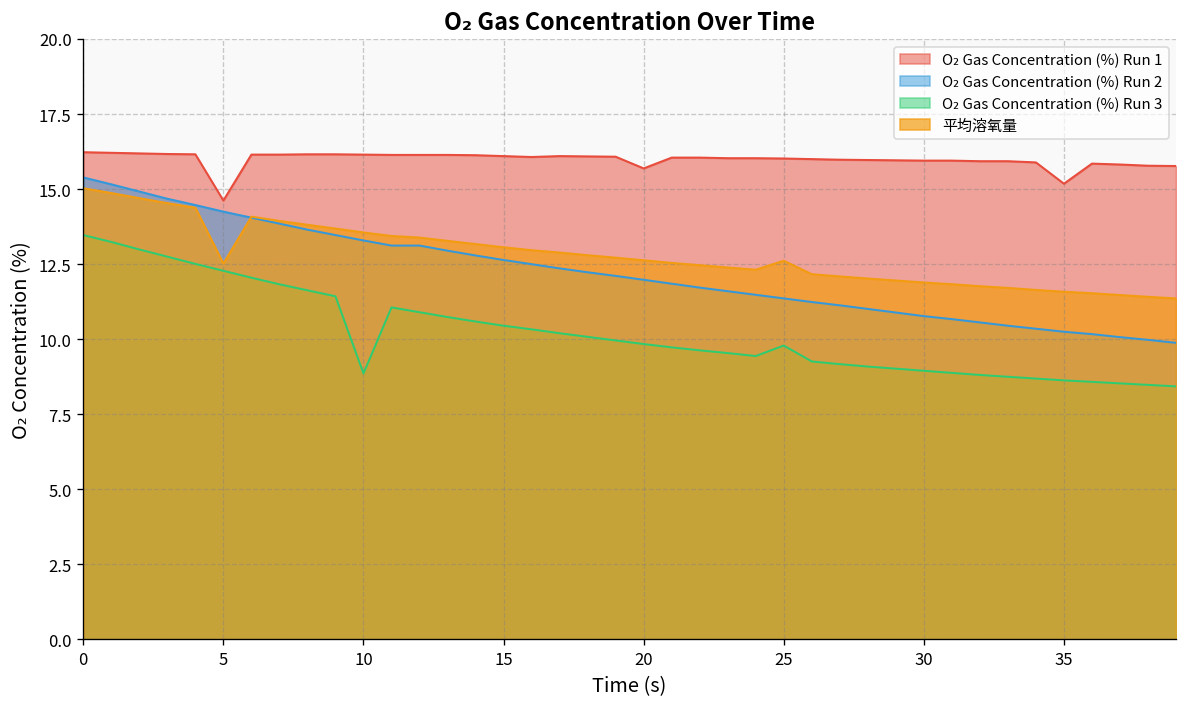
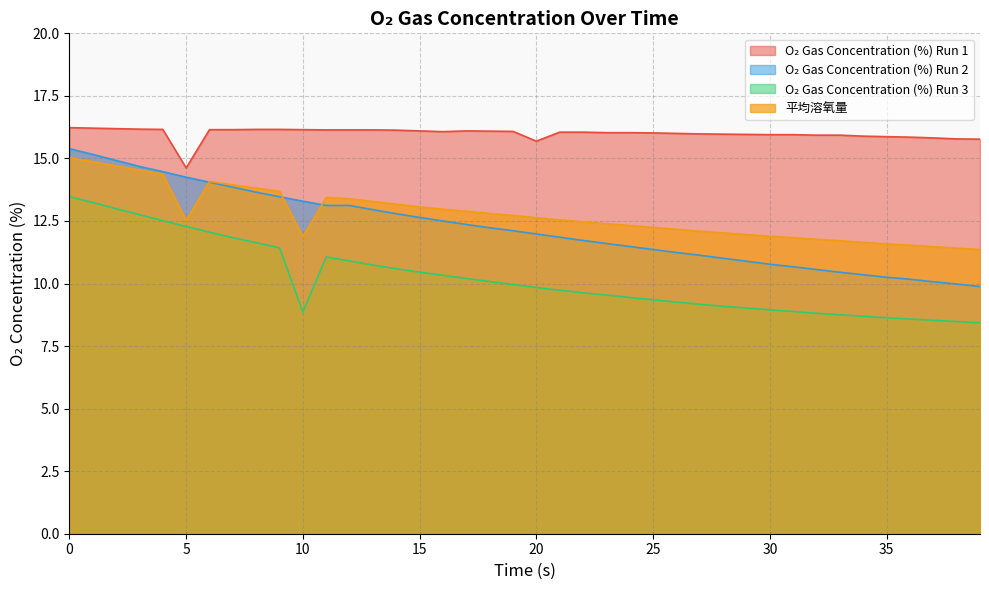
平均溶氧量, 10: 13.6 -> 11.9
O₂ Gas Concentration (%) Run 3, 25: 9.8 -> 9.4
平均溶氧量, 25: 12.6 -> 12.2
O₂ Gas Concentration (%) Run 1, 35: 15.2 -> 15.9
